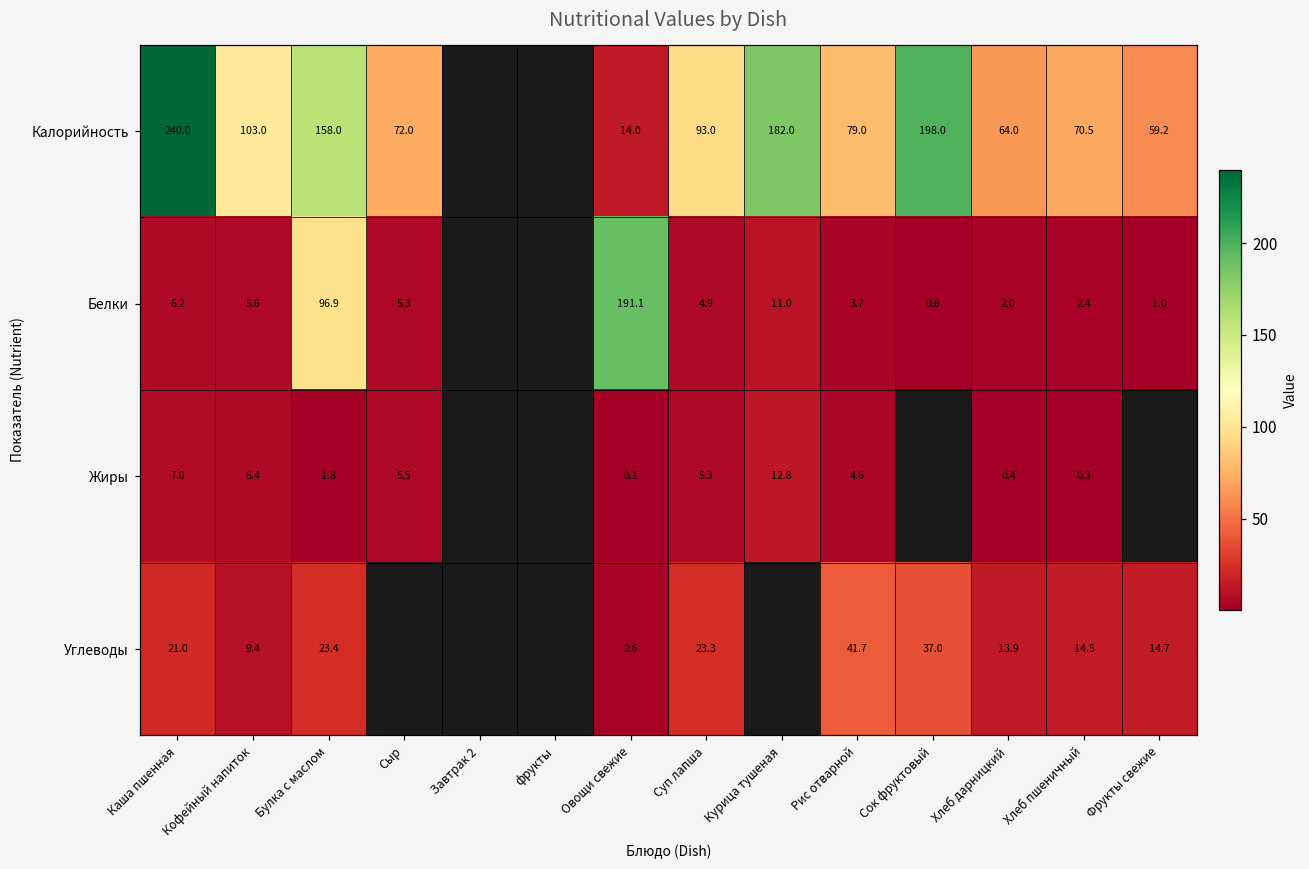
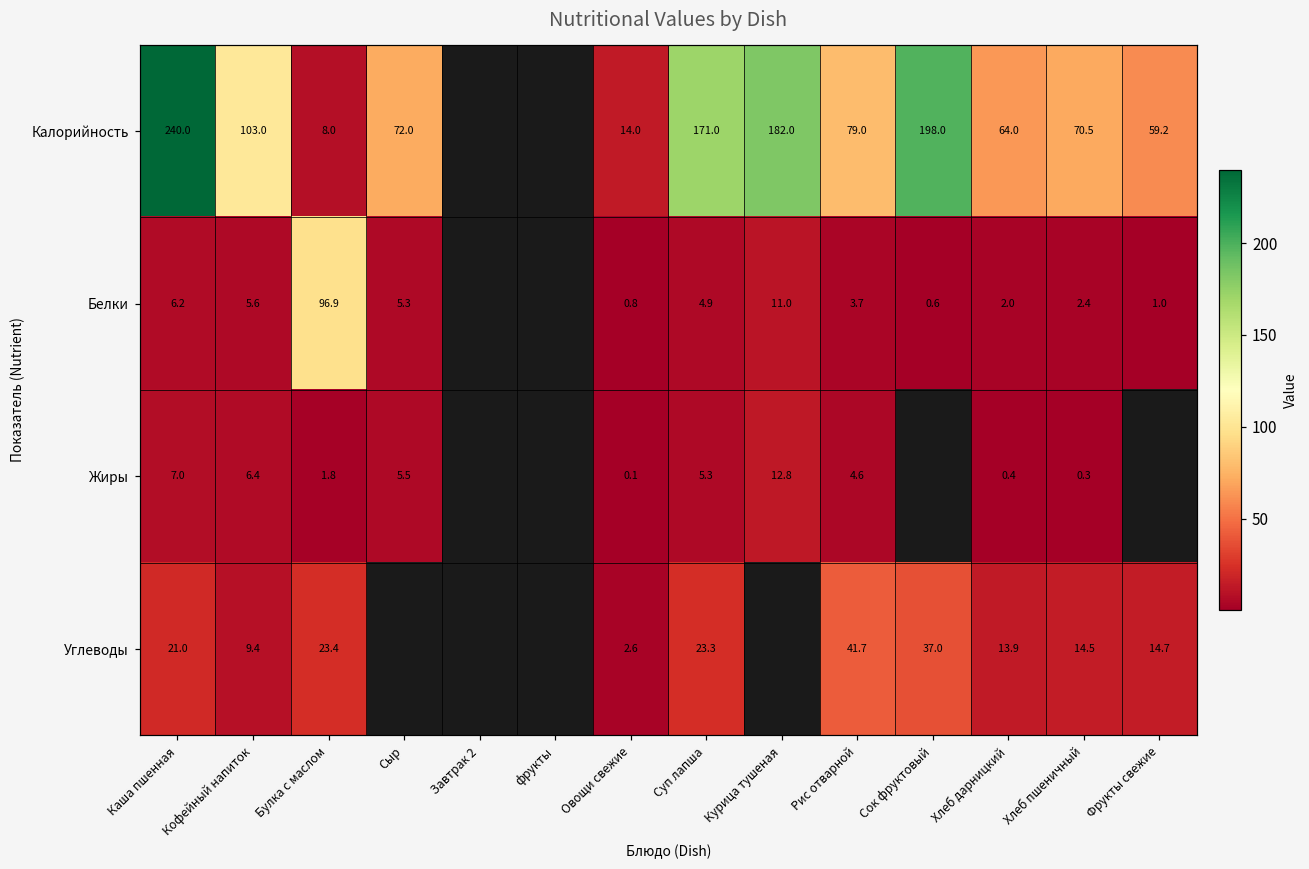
Калорийность, Булка с маслом: 158.0 -> 8.0
Калорийность, Суп лапша: 93.0 -> 171.0
Белки, Овощи свежие: 191.1 -> 0.8
